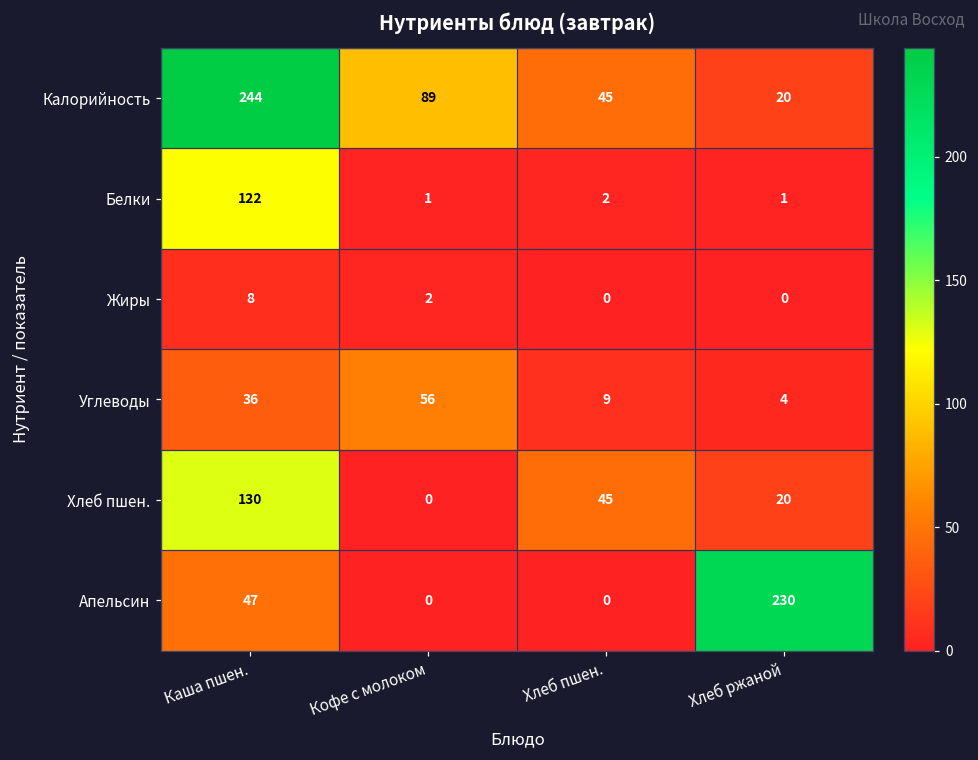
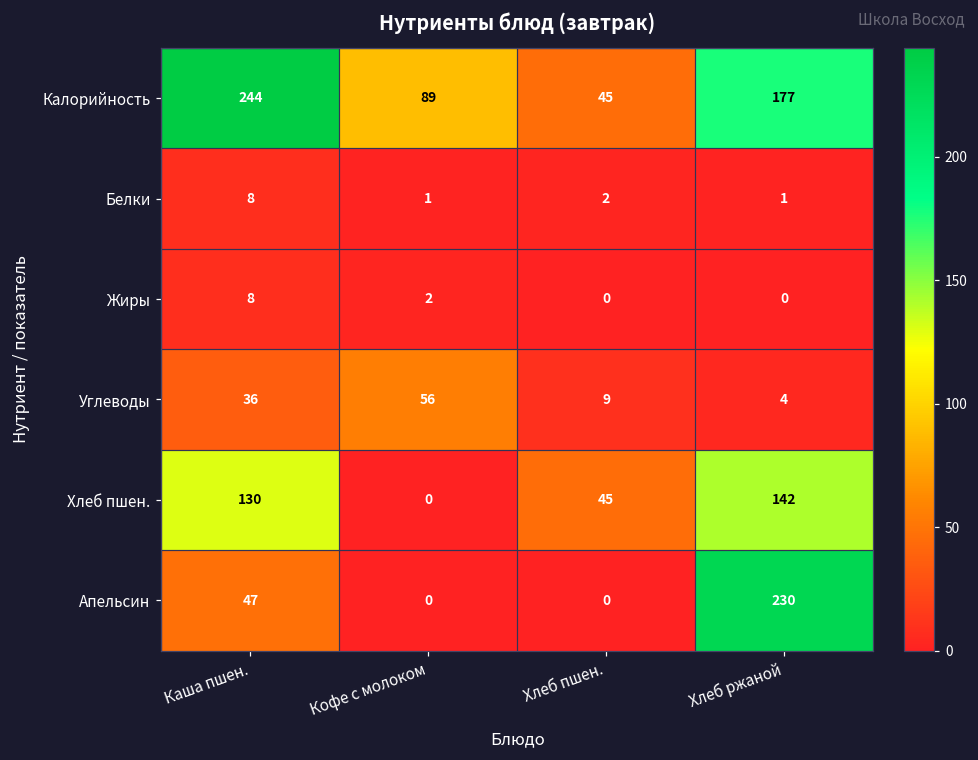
Калорийность, Хлеб ржаной: 20 -> 177
Белки, Каша пшен.: 122 -> 8
Хлеб пшен., Хлеб ржаной: 20 -> 142
